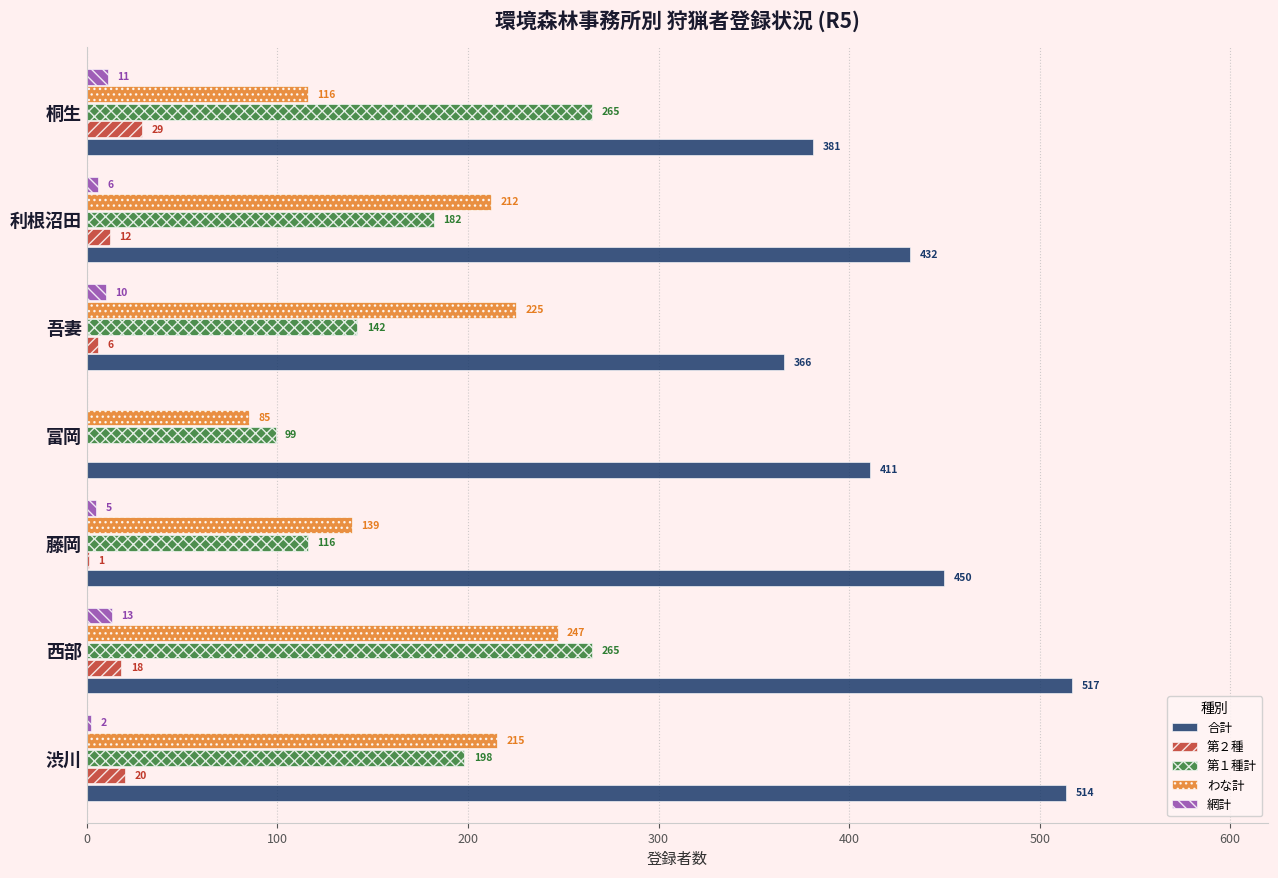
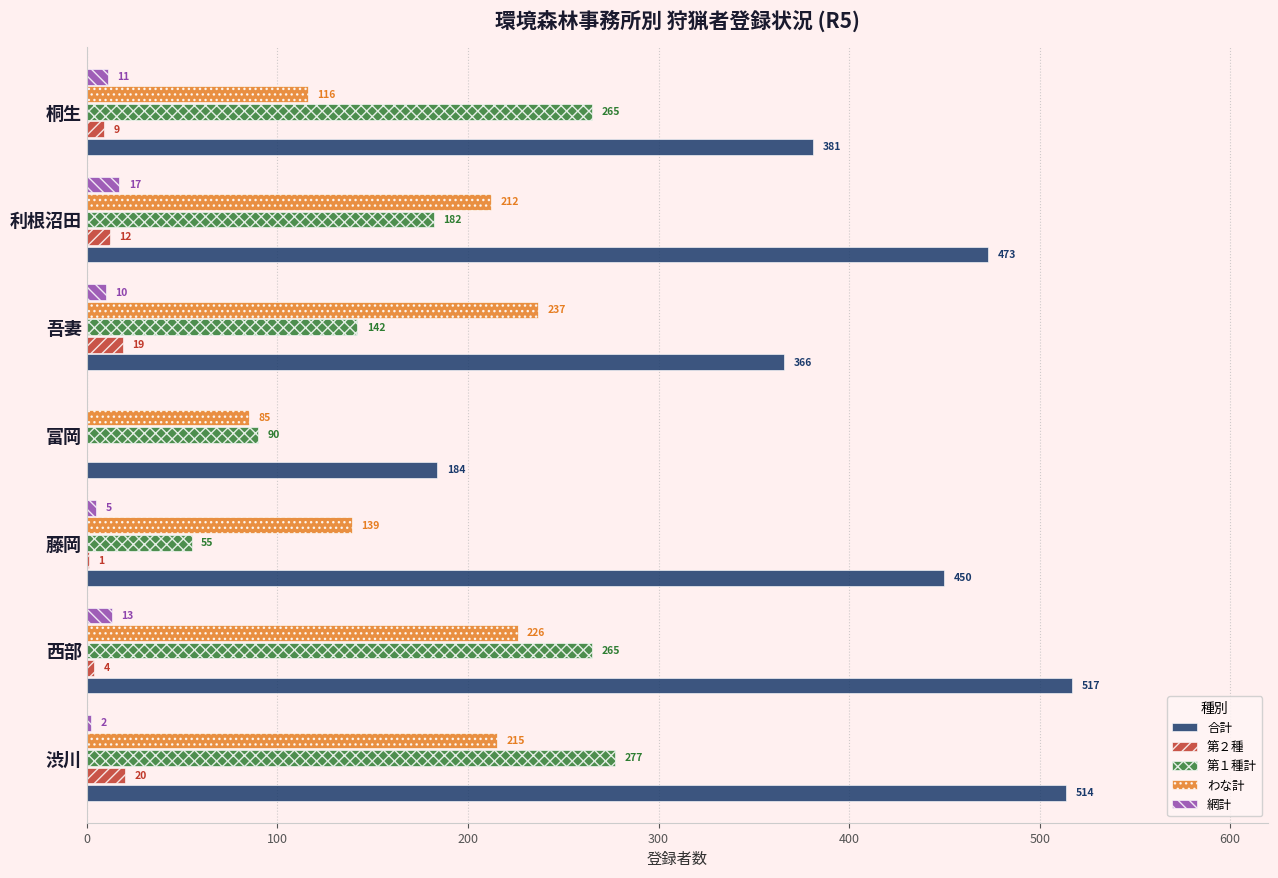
第２種, 桐生: 29 -> 9
網計, 利根沼田: 6 -> 17
合計, 利根沼田: 432 -> 473
わな計, 吾妻: 225 -> 237
第２種, 吾妻: 6 -> 19
第１種計, 富岡: 99 -> 90
合計, 富岡: 411 -> 184
第１種計, 藤岡: 116 -> 55
わな計, 西部: 247 -> 226
第２種, 西部: 18 -> 4
第１種計, 渋川: 198 -> 277
